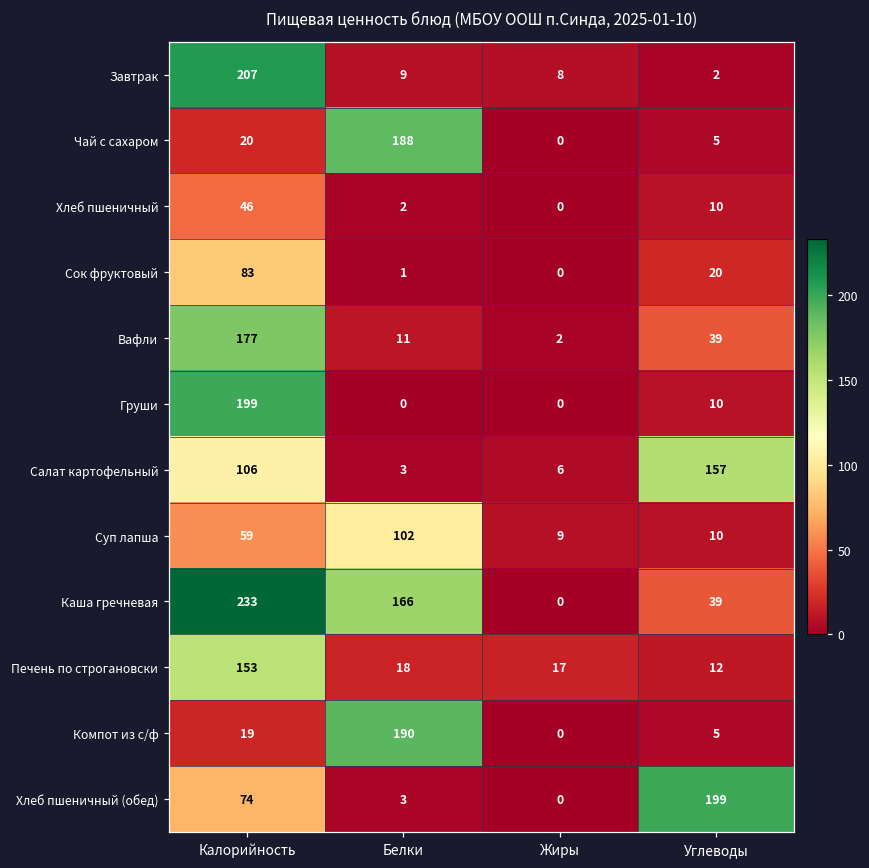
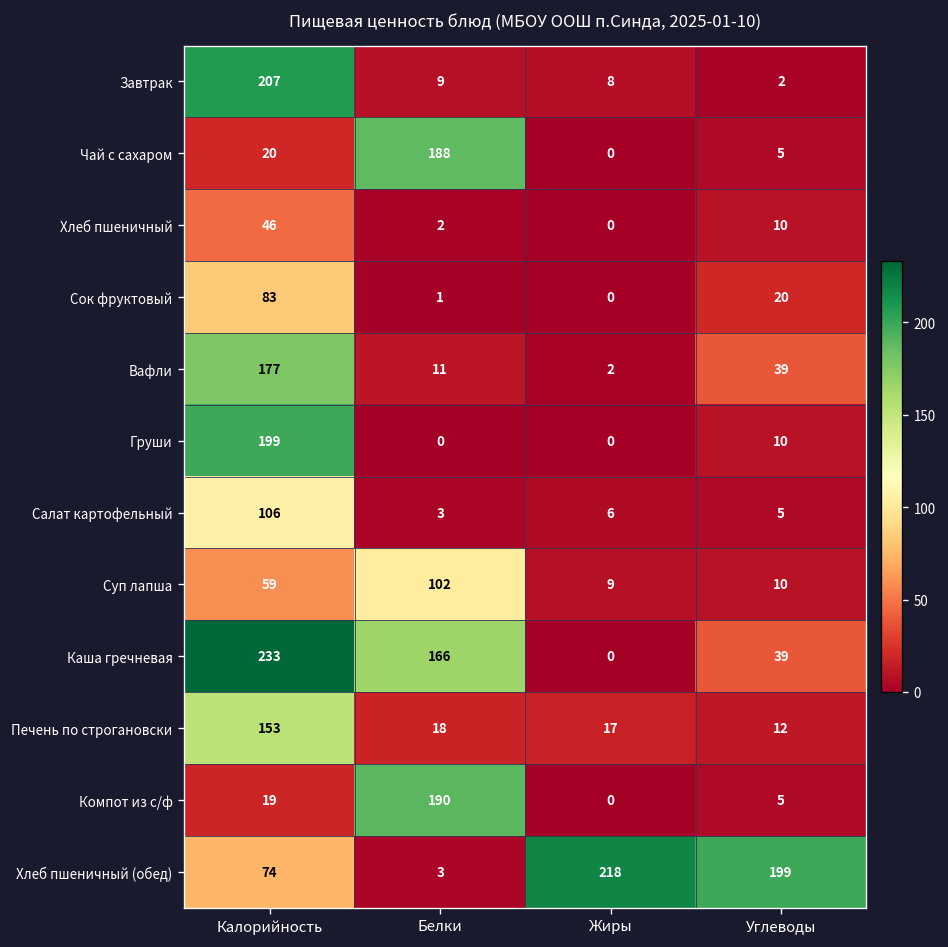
Салат картофельный, Углеводы: 157 -> 5
Хлеб пшеничный (обед), Жиры: 0 -> 218
